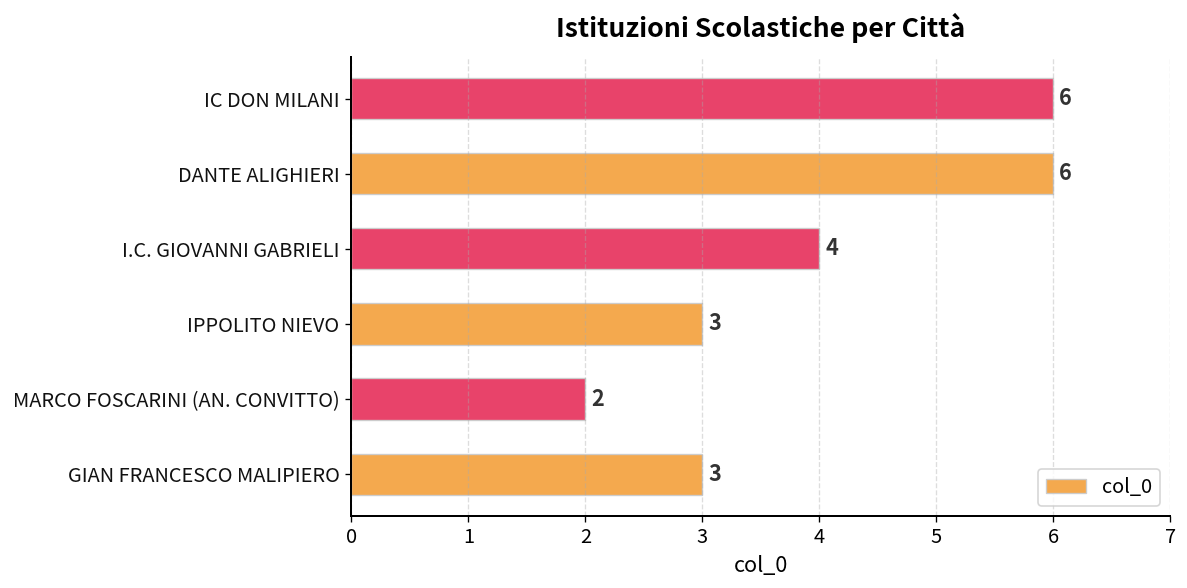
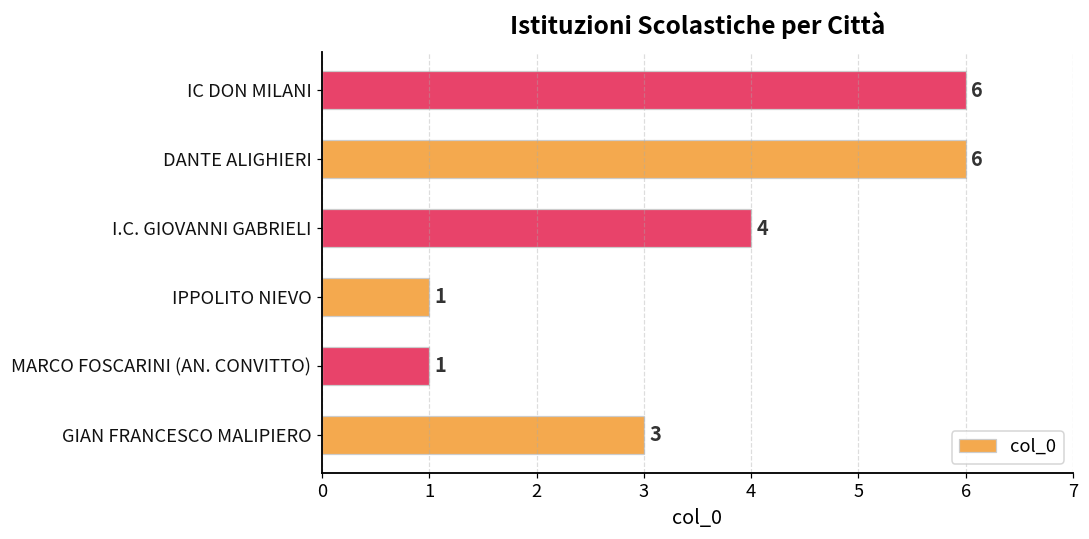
IPPOLITO NIEVO: 3 -> 1
MARCO FOSCARINI (AN. CONVITTO): 2 -> 1
